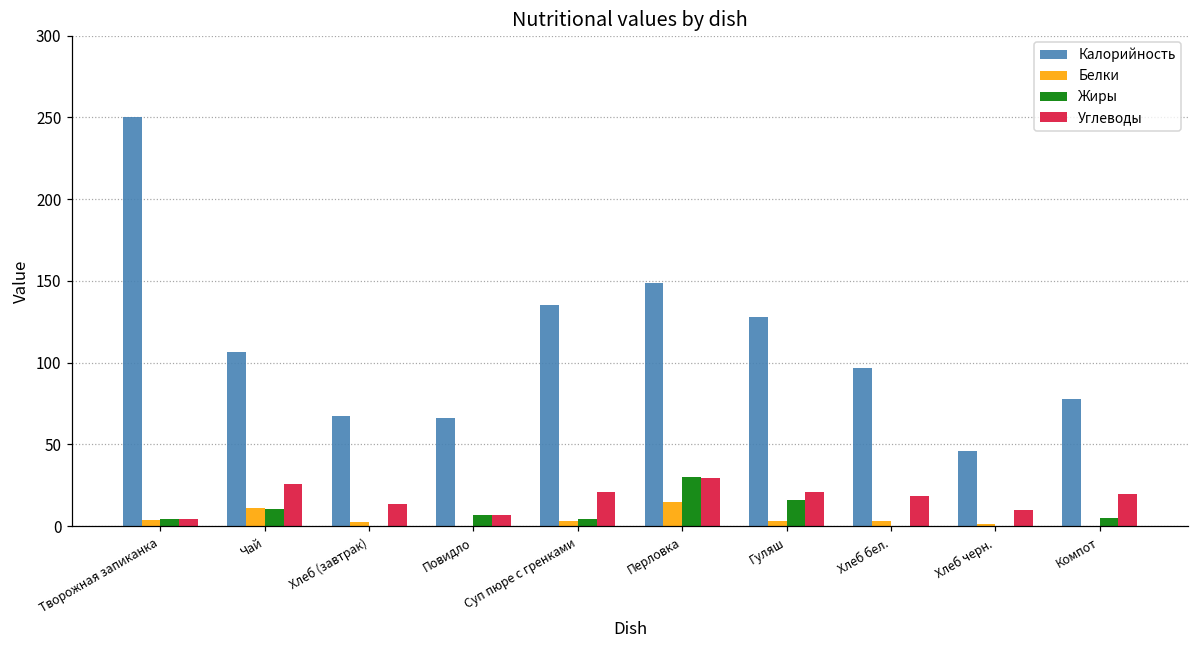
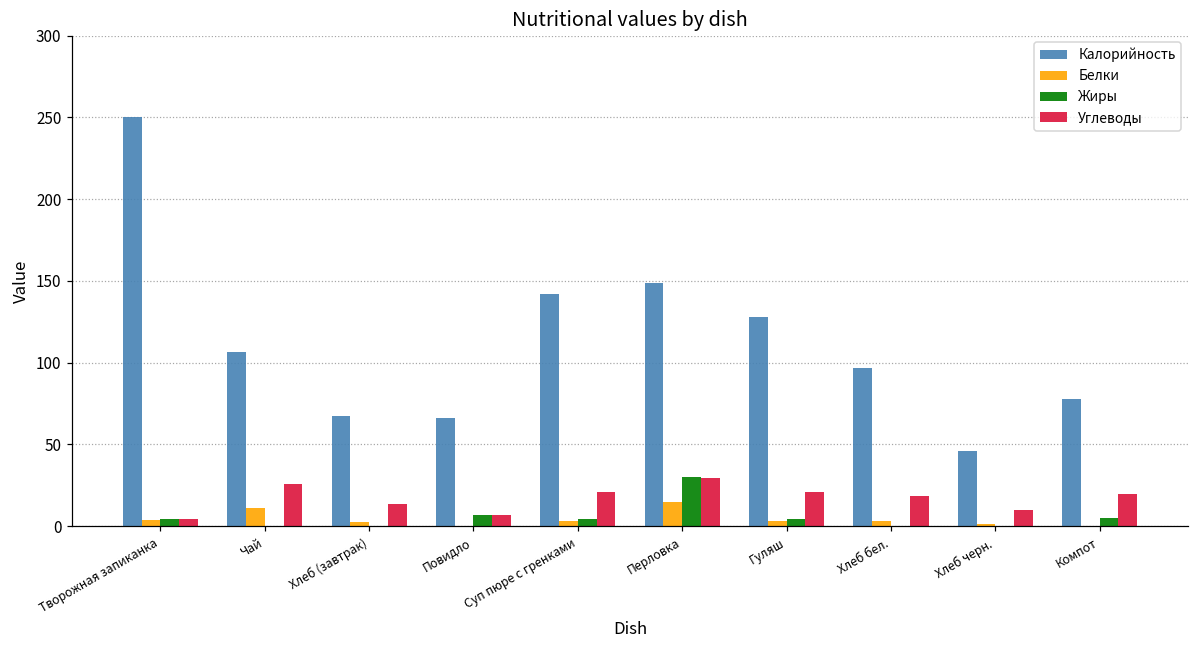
Жиры, Чай: 11 -> 0
Калорийность, Суп пюре с гренками: 135 -> 142
Жиры, Гуляш: 16 -> 5
